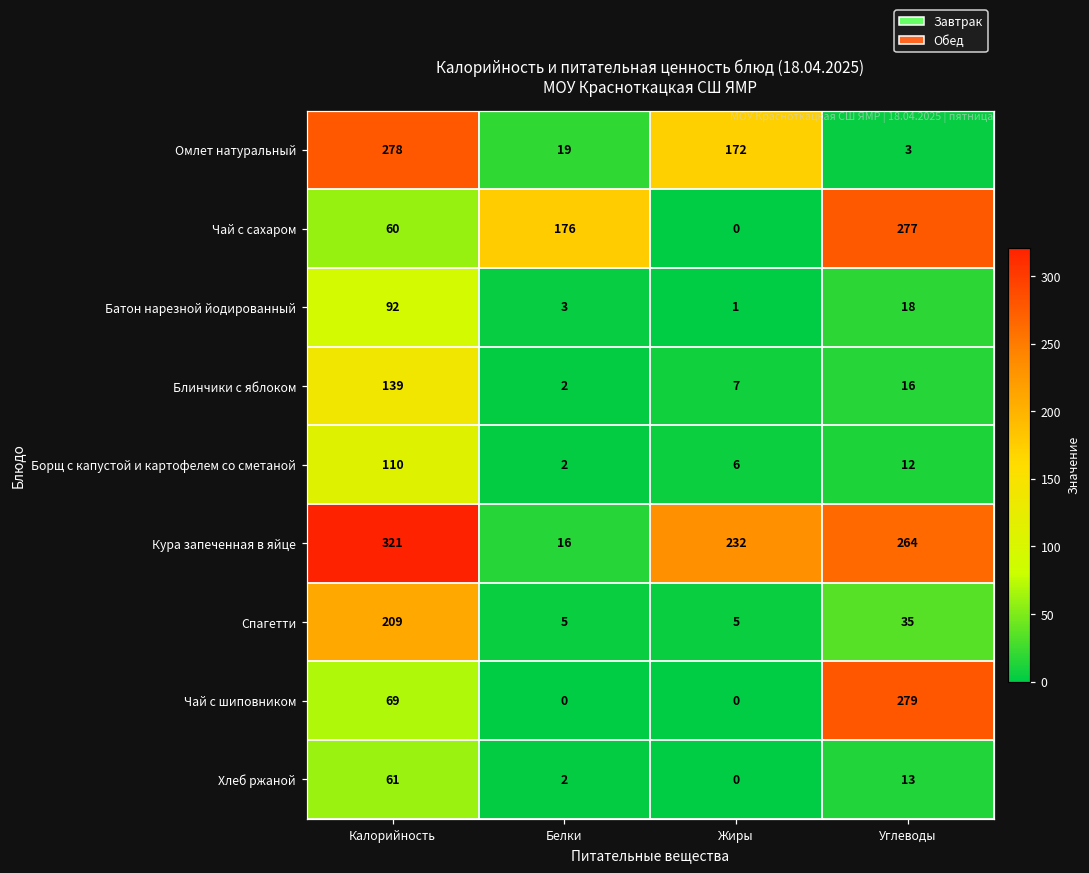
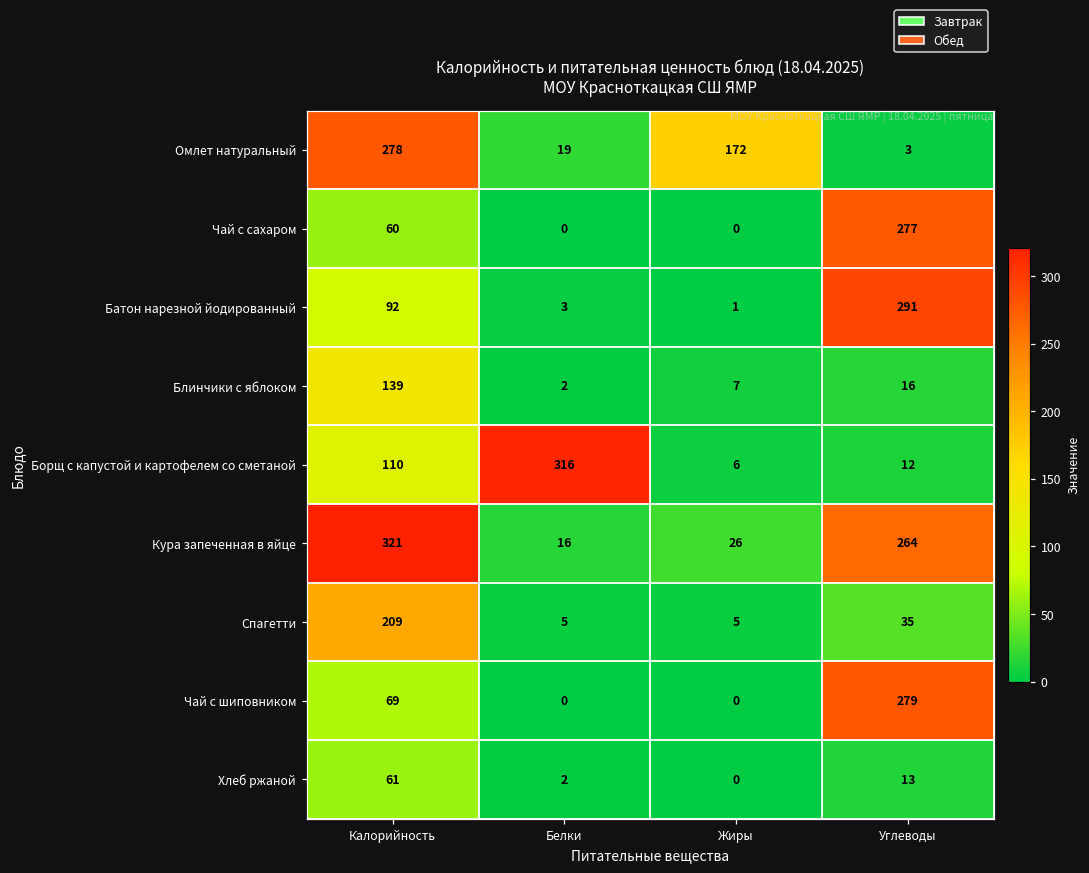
Чай с сахаром, Белки: 176 -> 0
Батон нарезной йодированный, Углеводы: 18 -> 291
Борщ с капустой и картофелем со сметаной, Белки: 2 -> 316
Кура запеченная в яйце, Жиры: 232 -> 26
